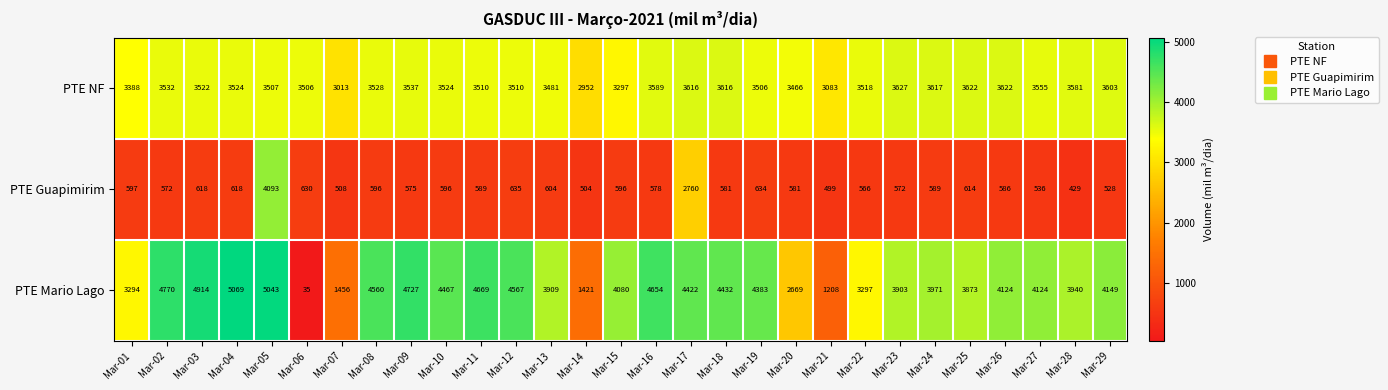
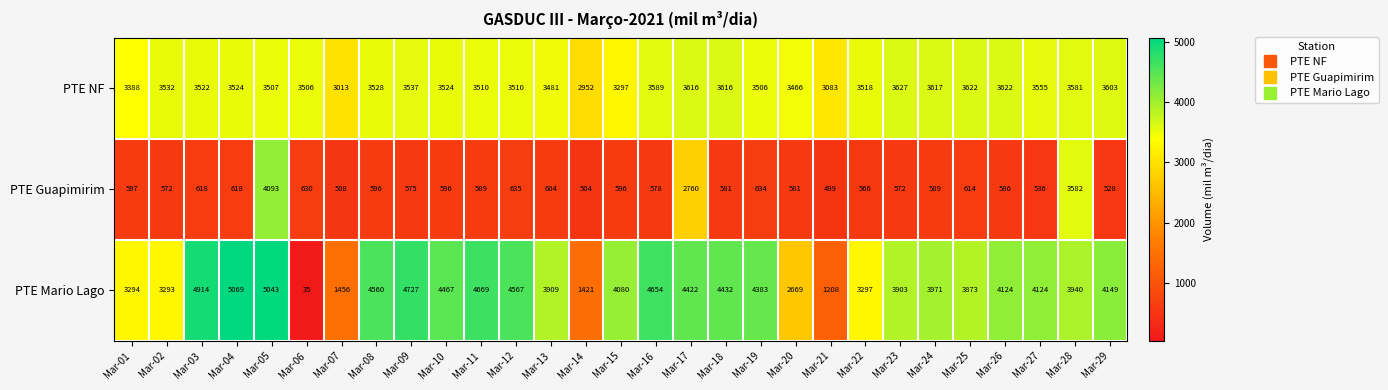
PTE Guapimirim, Mar-28: 429 -> 3582
PTE Mario Lago, Mar-02: 4770 -> 3293
